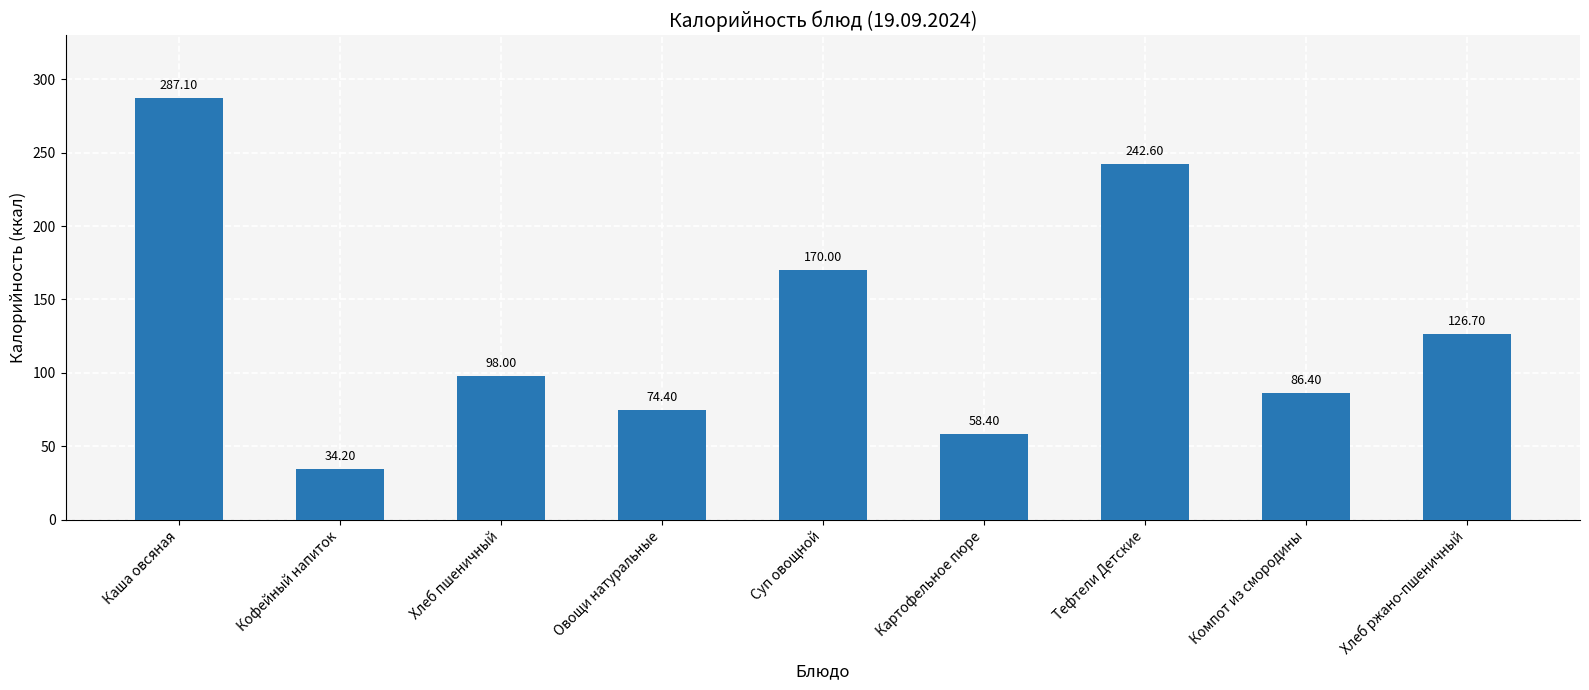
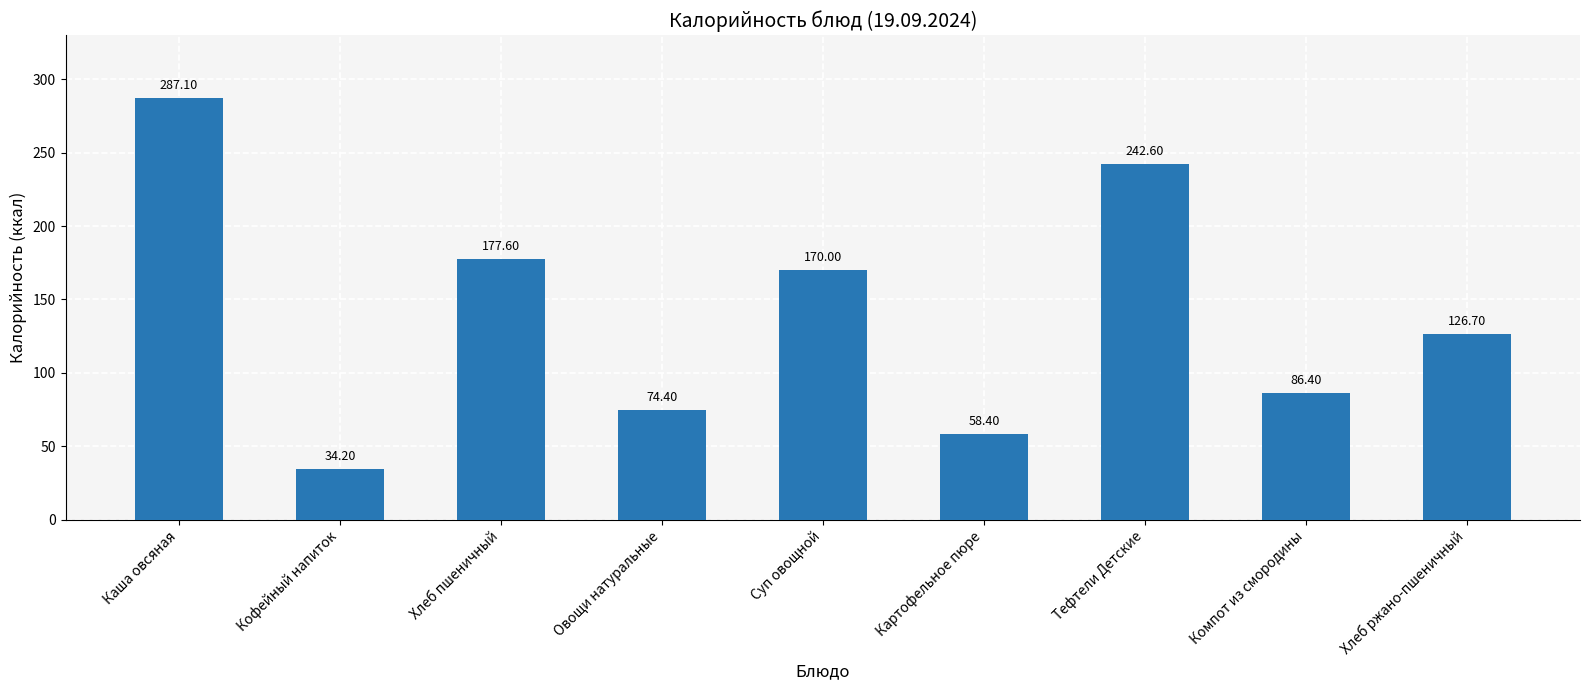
Хлеб пшеничный: 98.00 -> 177.60
